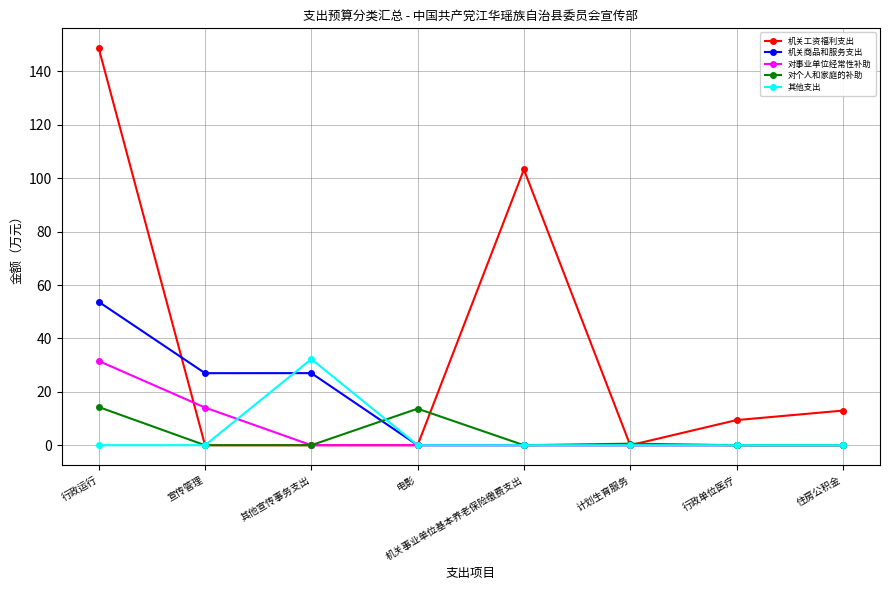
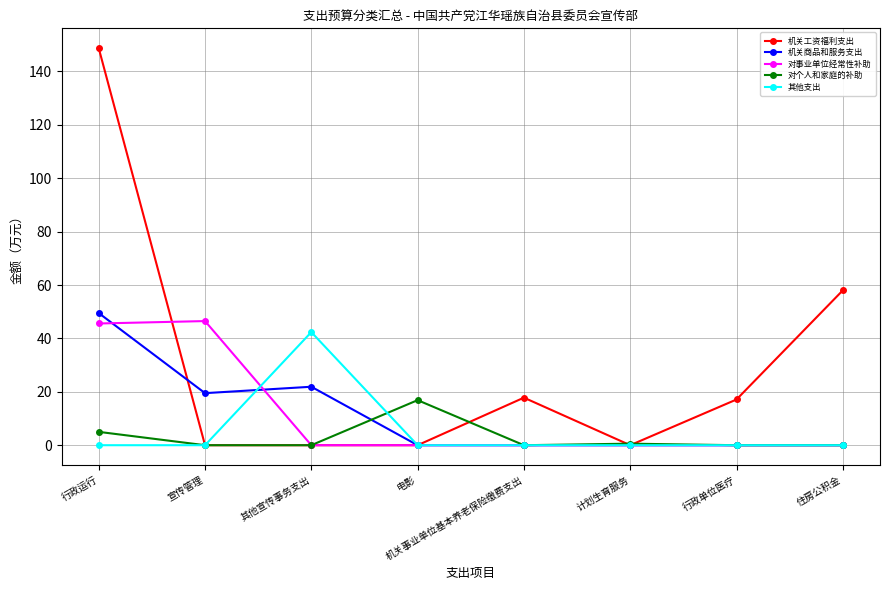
机关商品和服务支出, 行政运行: 54 -> 50
对事业单位经常性补助, 行政运行: 32 -> 46
对个人和家庭的补助, 行政运行: 14 -> 5
机关商品和服务支出, 宣传管理: 27 -> 20
对事业单位经常性补助, 宣传管理: 14 -> 47
机关商品和服务支出, 其他宣传事务支出: 27 -> 22
其他支出, 其他宣传事务支出: 32 -> 42
对个人和家庭的补助, 电影: 14 -> 17
机关工资福利支出, 机关事业单位基本养老保险缴费支出: 103 -> 18
机关工资福利支出, 行政单位医疗: 9 -> 17
机关工资福利支出, 住房公积金: 13 -> 58
